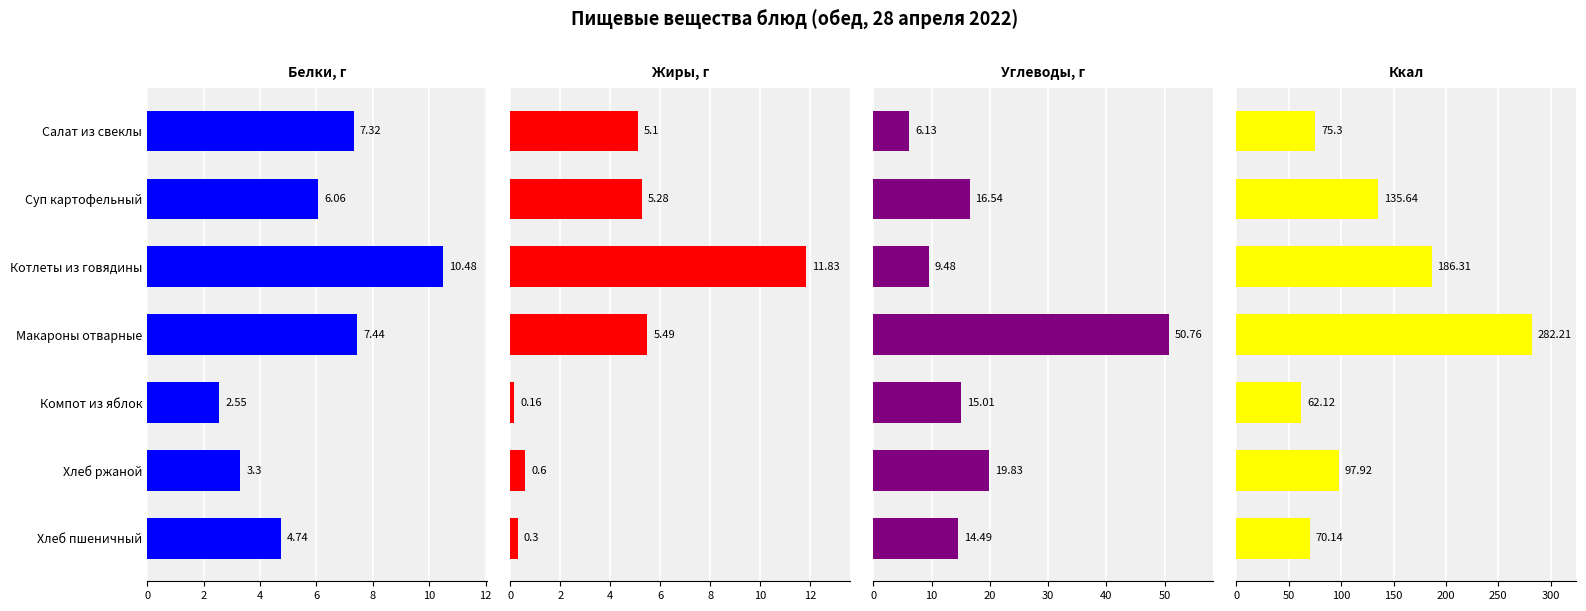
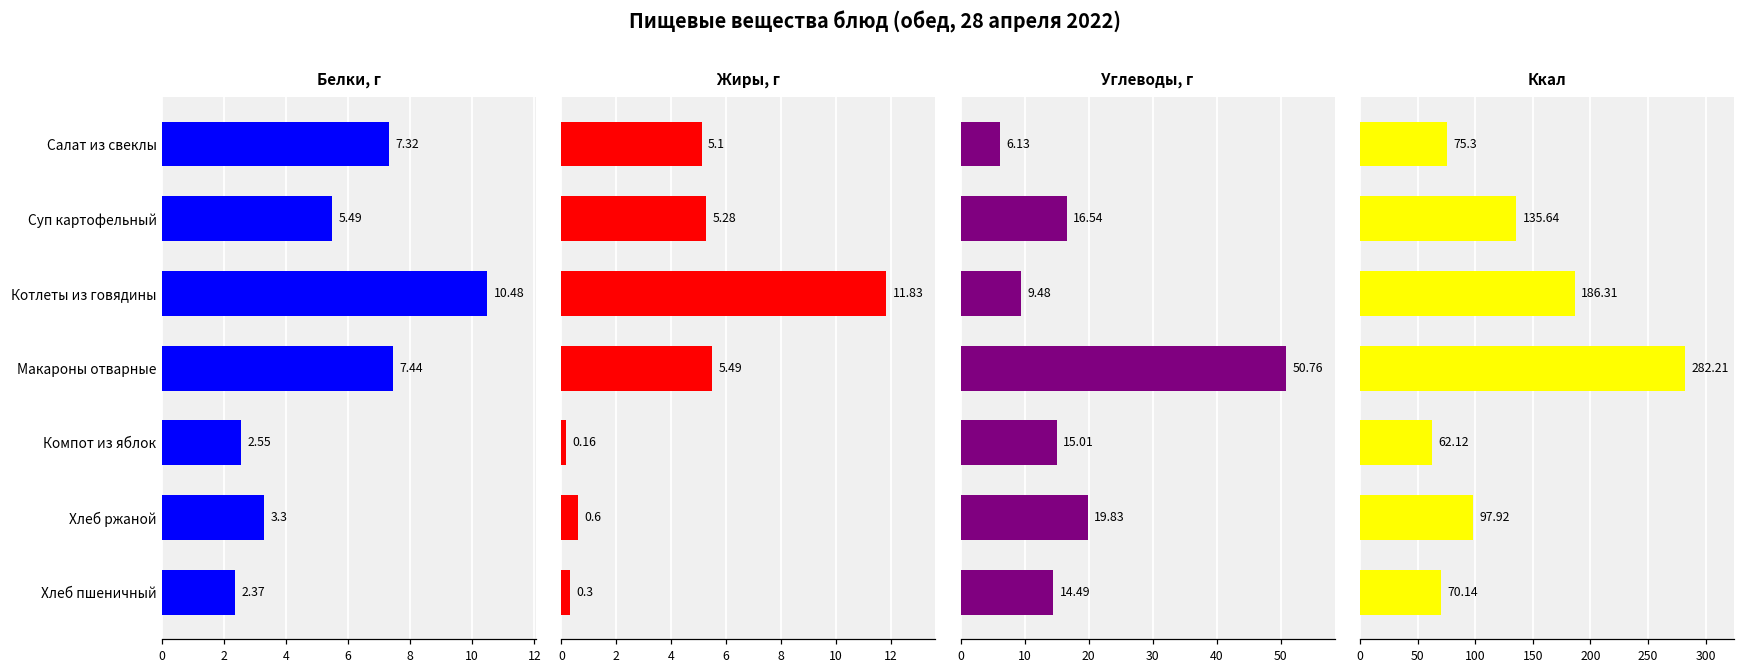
Белки, г, Суп картофельный: 6.06 -> 5.49
Белки, г, Хлеб пшеничный: 4.74 -> 2.37
